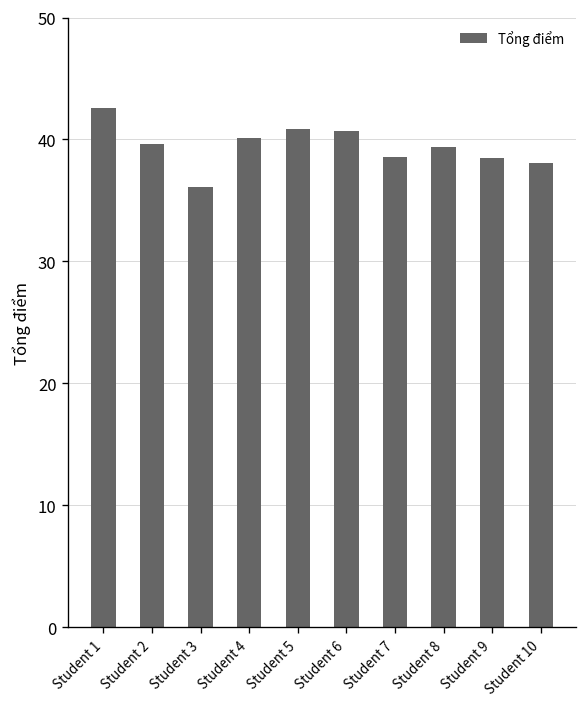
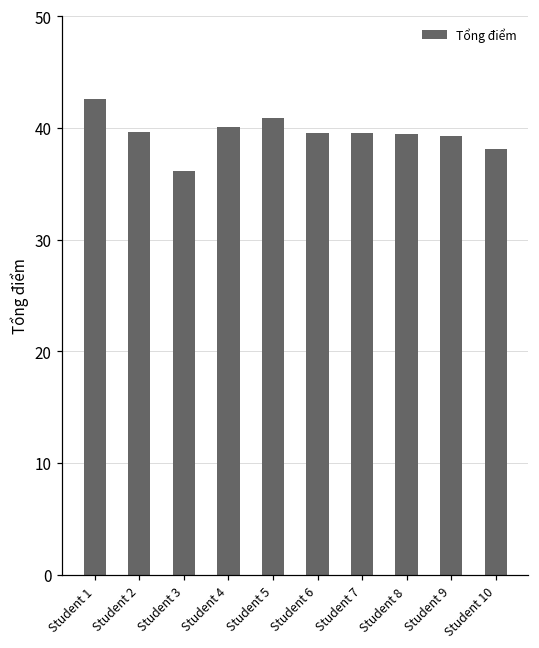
Student 6: 40.7 -> 39.5
Student 7: 38.6 -> 39.5
Student 9: 38.5 -> 39.3
